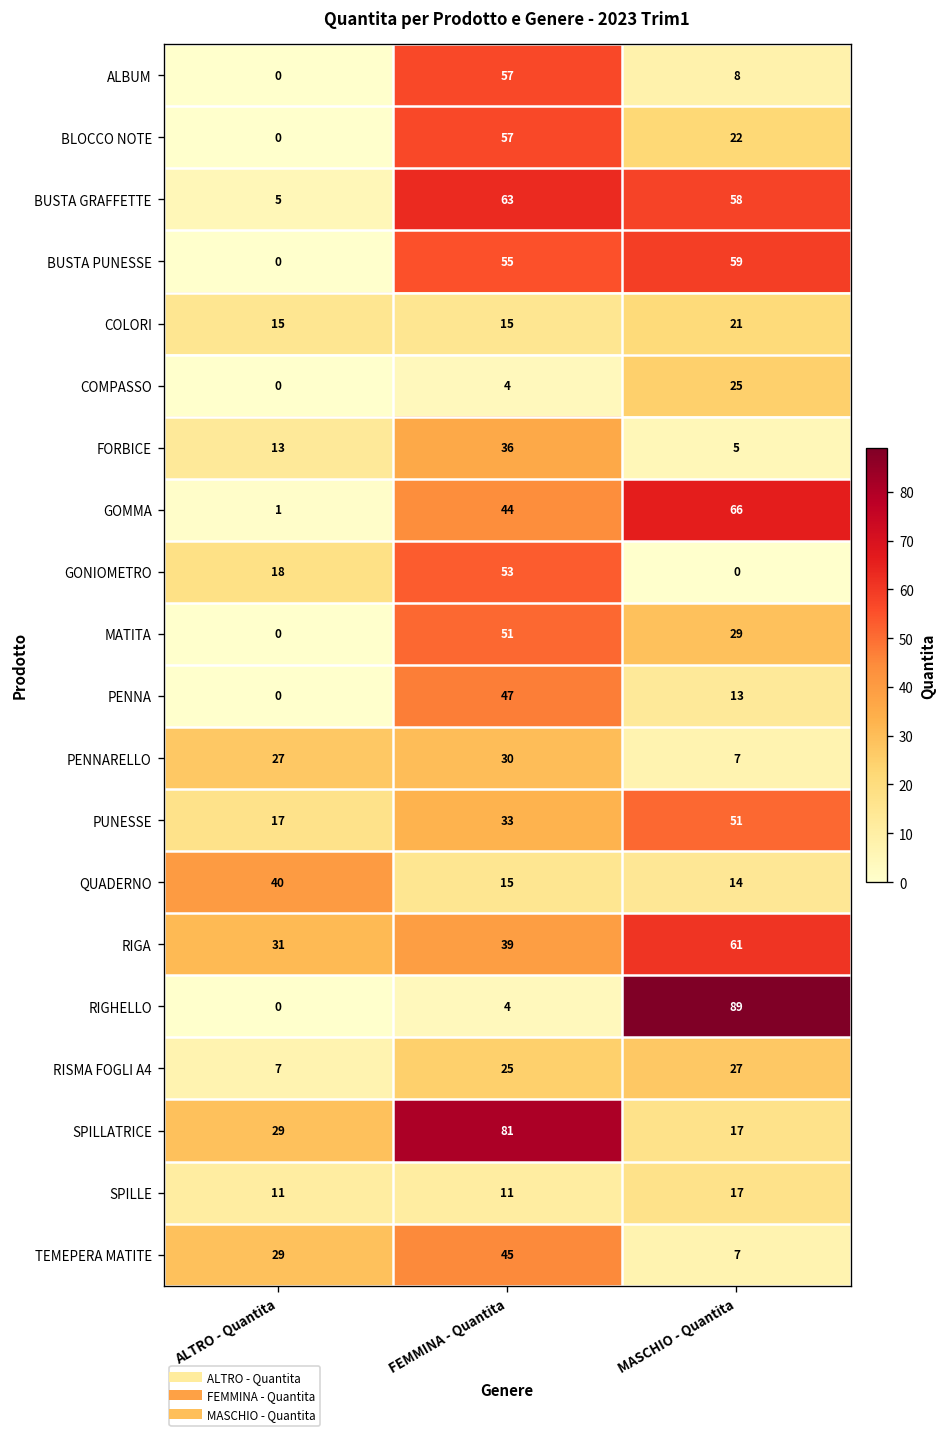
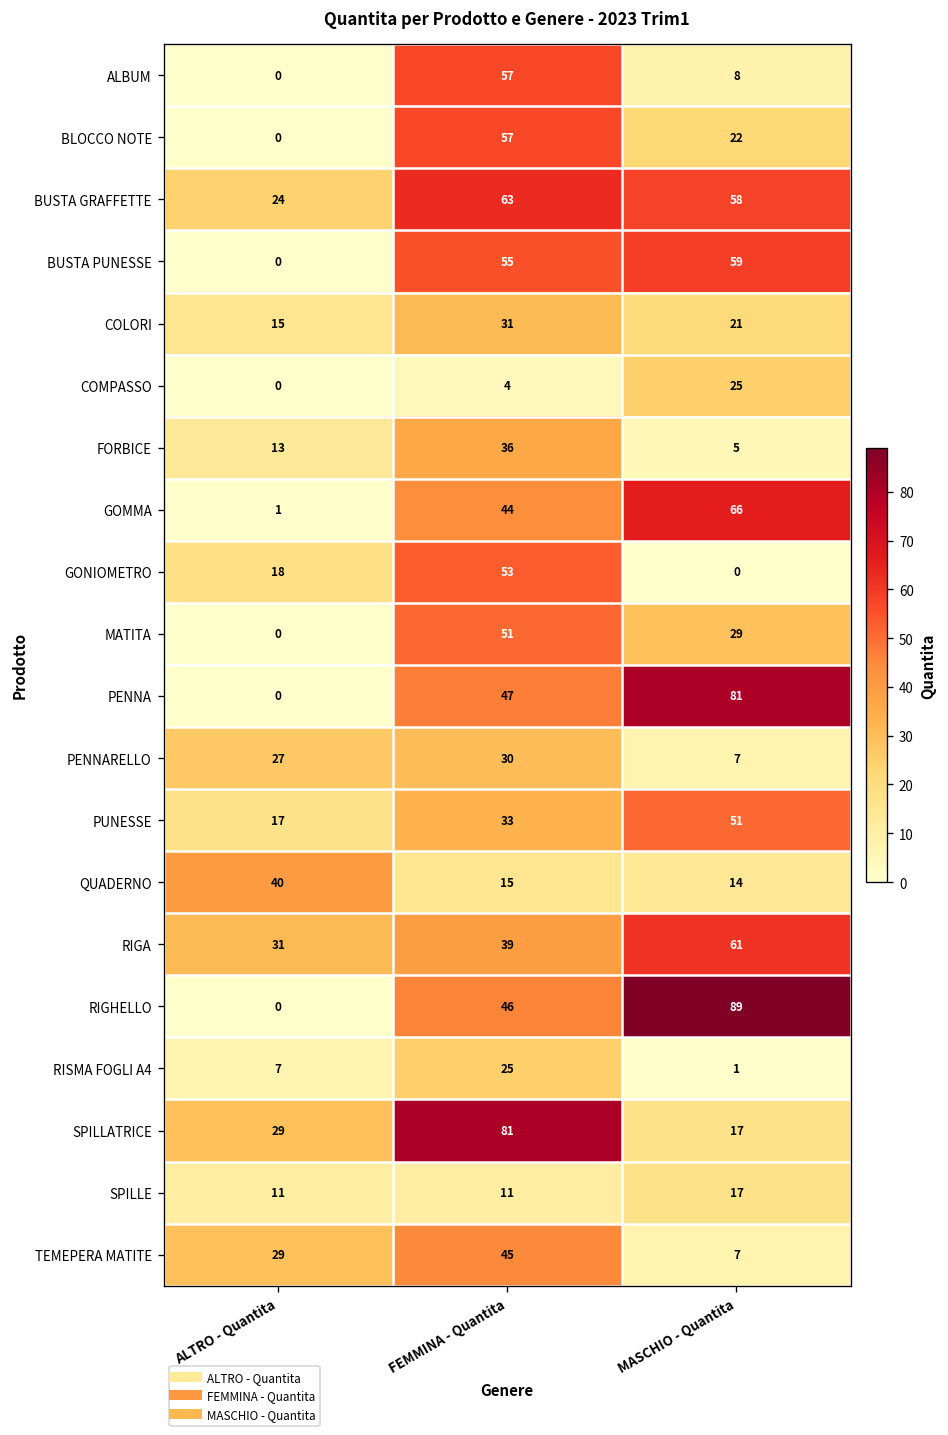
BUSTA GRAFFETTE, ALTRO - Quantita: 5 -> 24
COLORI, FEMMINA - Quantita: 15 -> 31
PENNA, MASCHIO - Quantita: 13 -> 81
RIGHELLO, FEMMINA - Quantita: 4 -> 46
RISMA FOGLI A4, MASCHIO - Quantita: 27 -> 1
